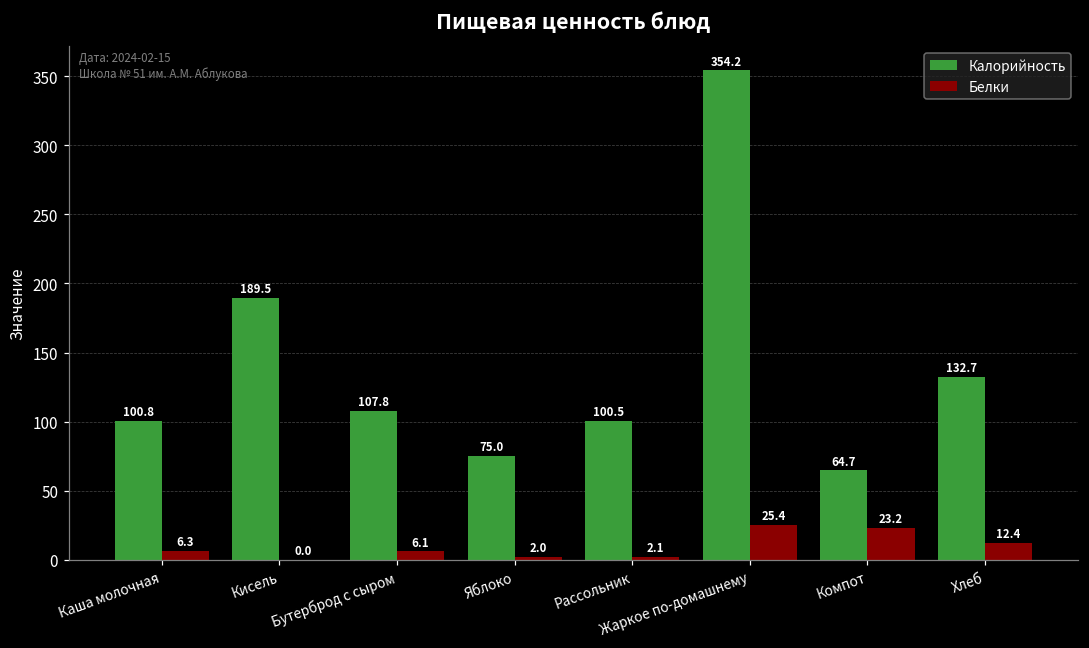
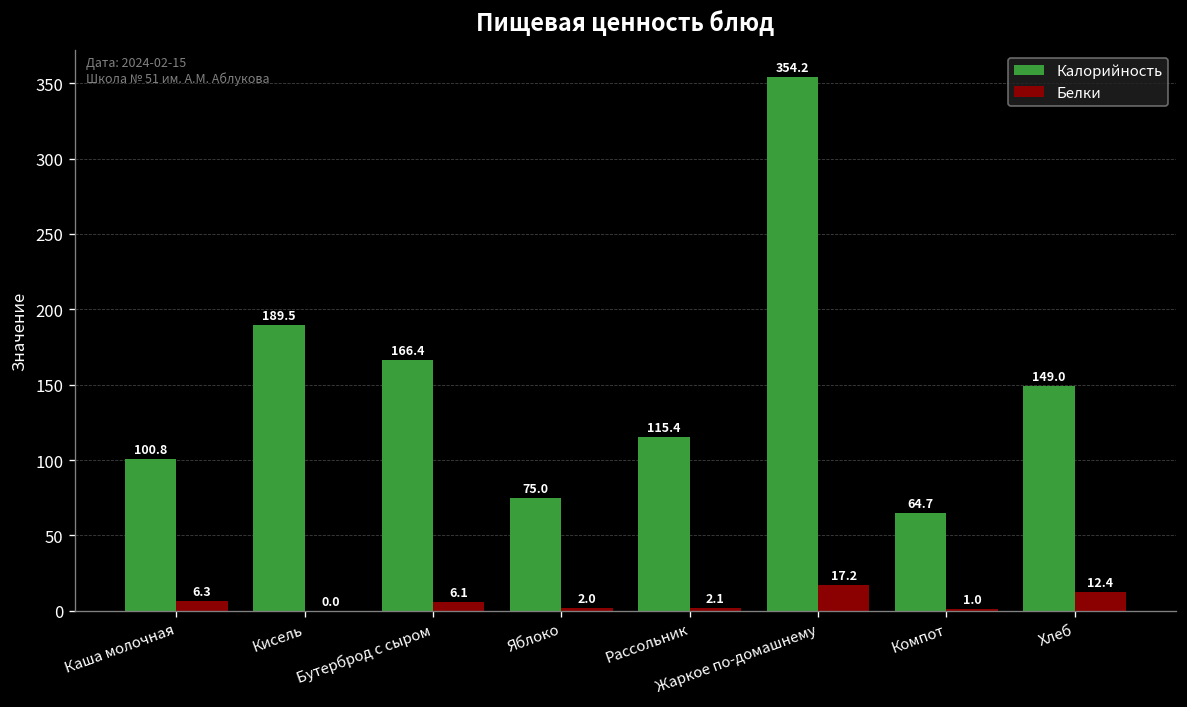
Калорийность, Бутерброд с сыром: 107.8 -> 166.4
Калорийность, Рассольник: 100.5 -> 115.4
Белки, Жаркое по-домашнему: 25.4 -> 17.2
Белки, Компот: 23.2 -> 1.0
Калорийность, Хлеб: 132.7 -> 149.0
